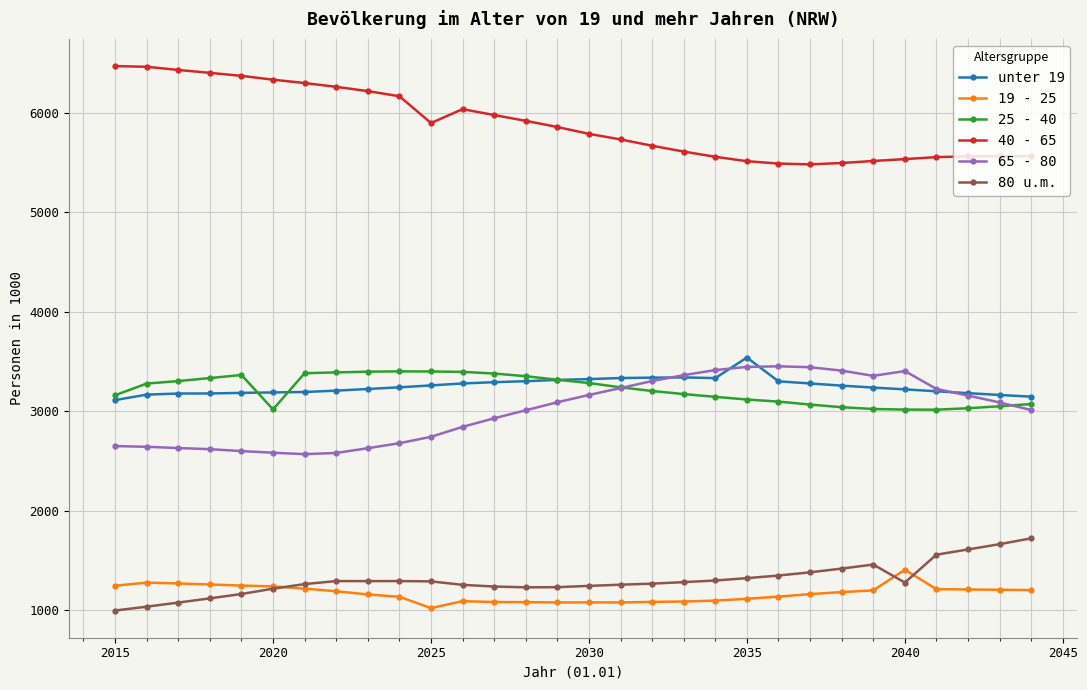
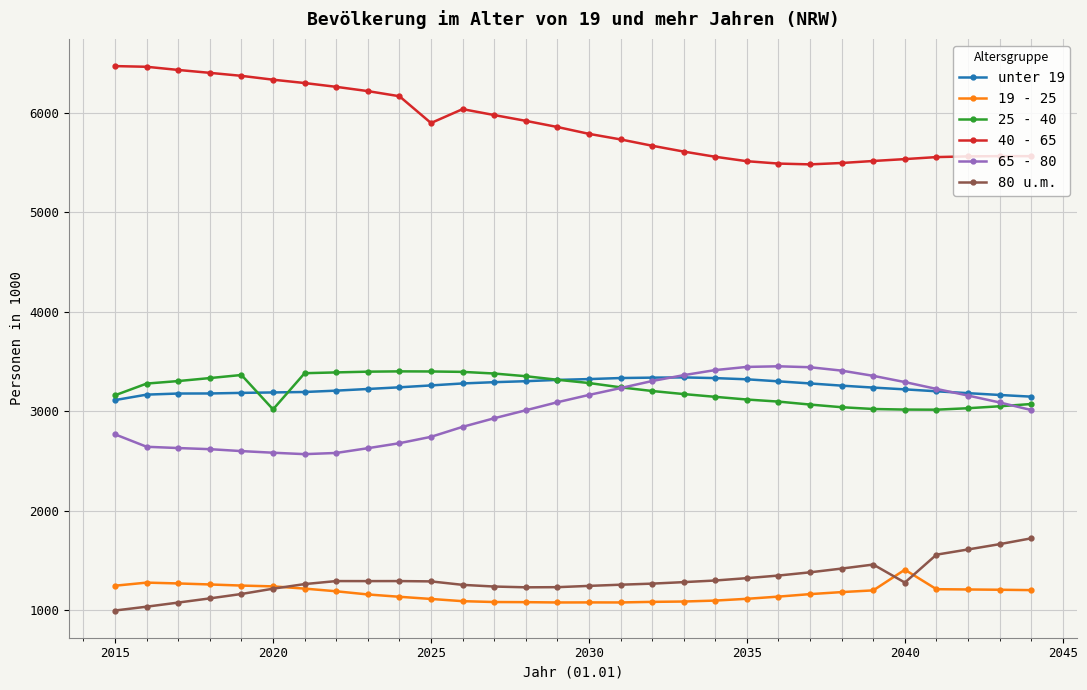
65 - 80, 2015: 2700 -> 2800
19 - 25, 2025: 1000 -> 1100
unter 19, 2035: 3500 -> 3300
65 - 80, 2040: 3400 -> 3300
